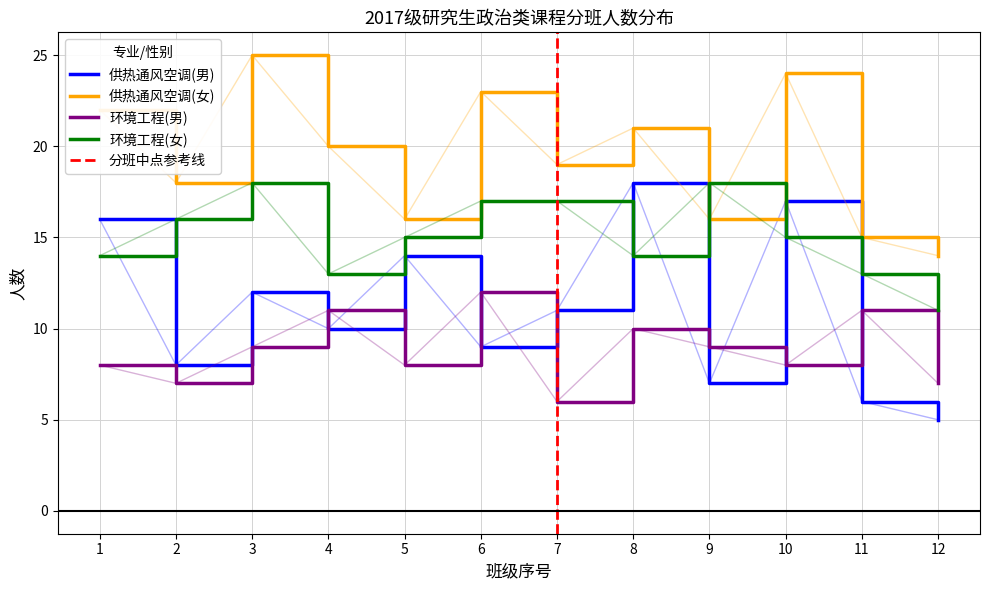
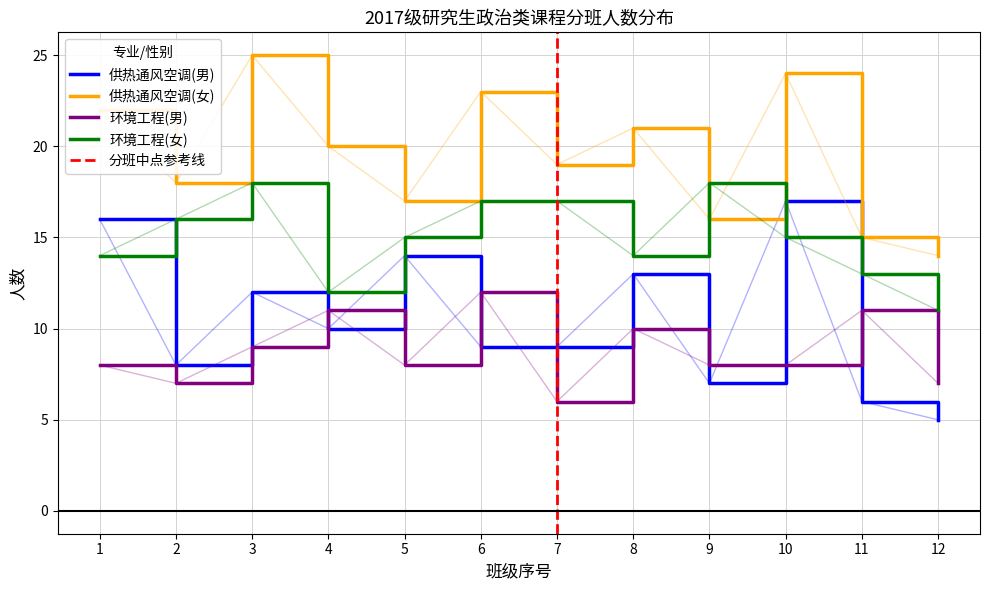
环境工程(女), 4: 13 -> 12
供热通风空调(女), 5: 16 -> 17
供热通风空调(男), 7: 11 -> 9
供热通风空调(男), 8: 18 -> 13
环境工程(男), 9: 9 -> 8
